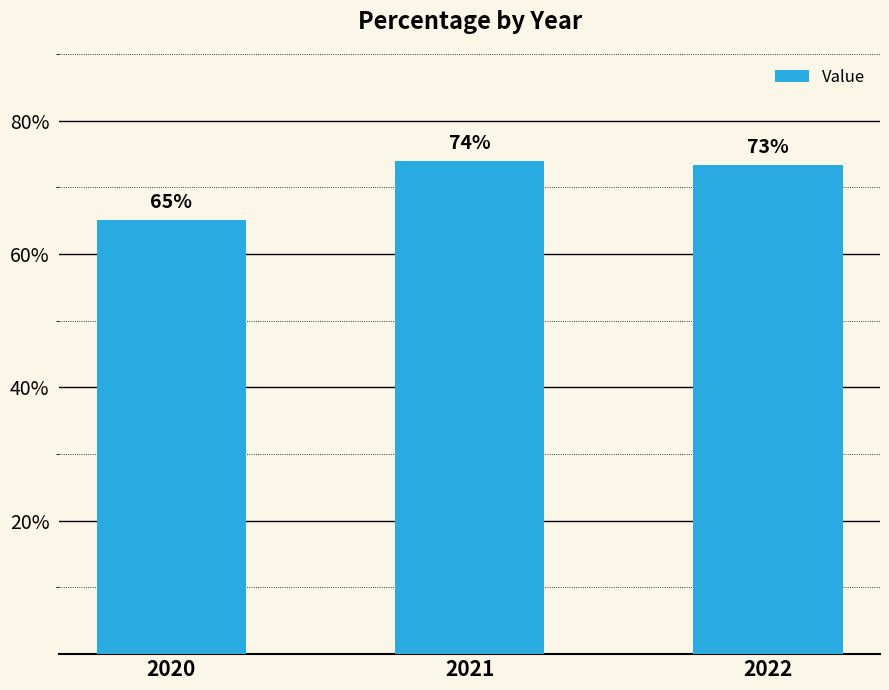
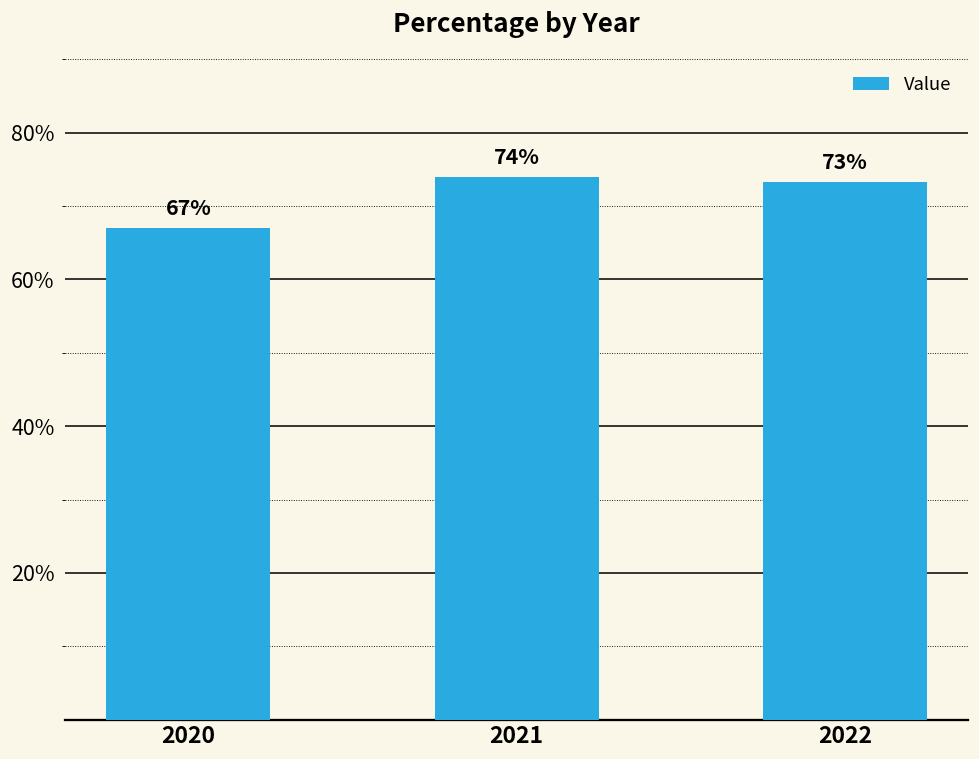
2020: 65% -> 67%
